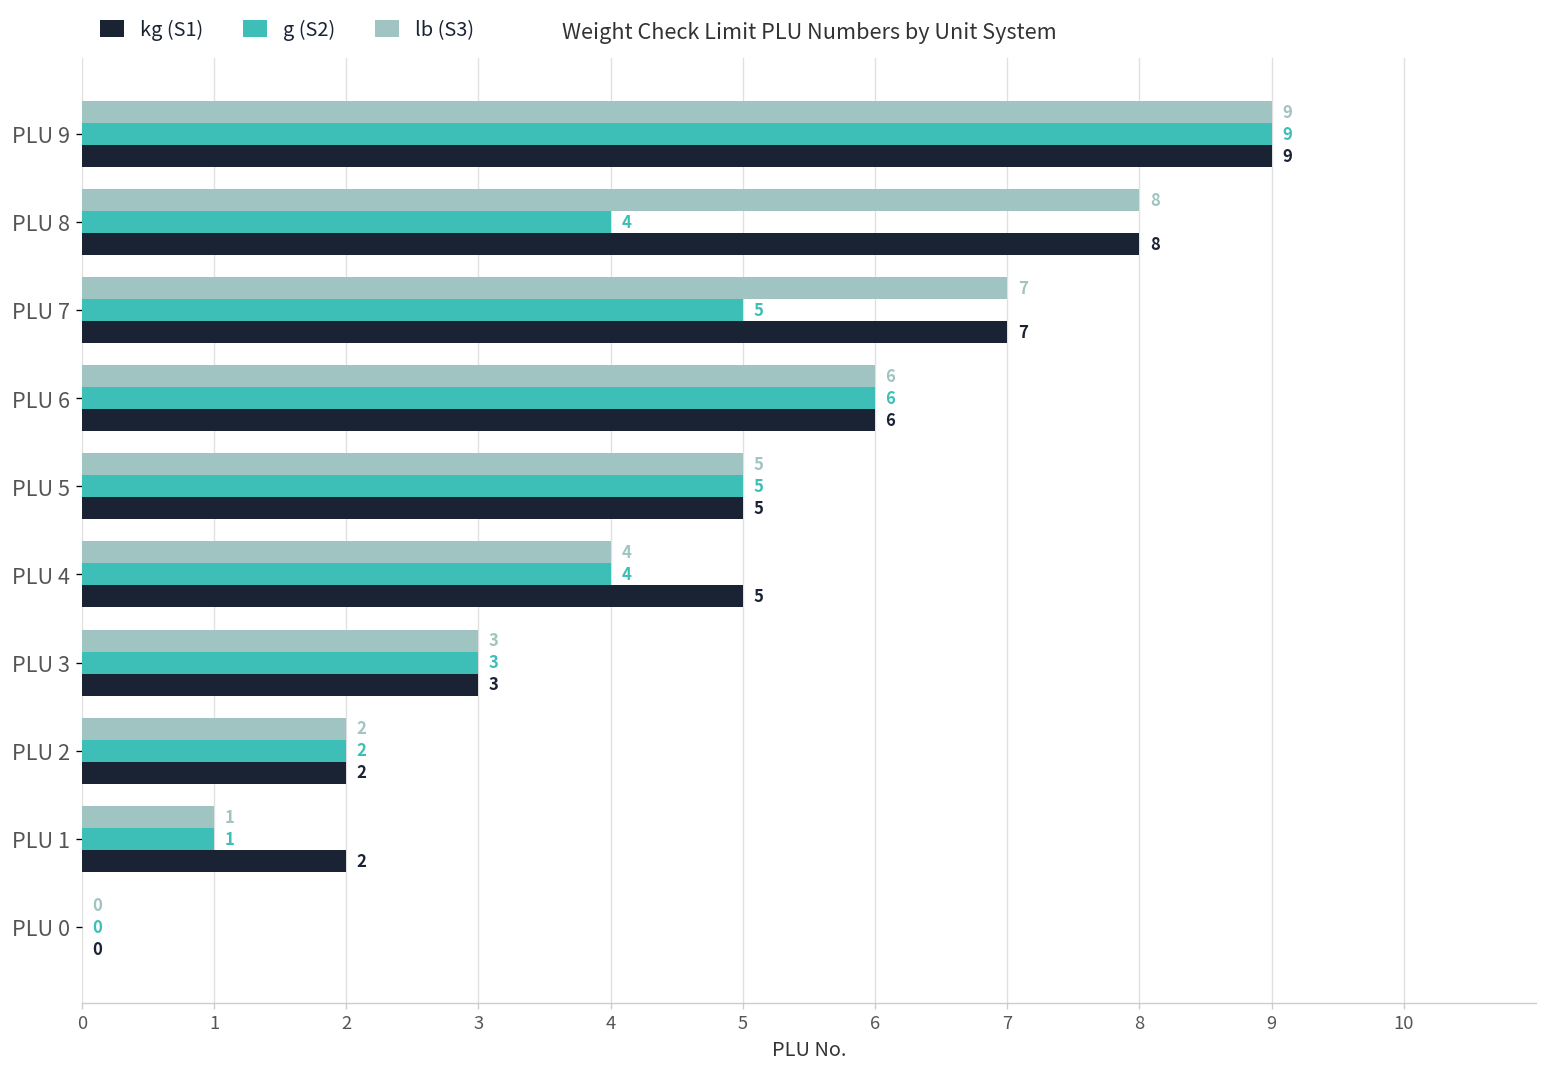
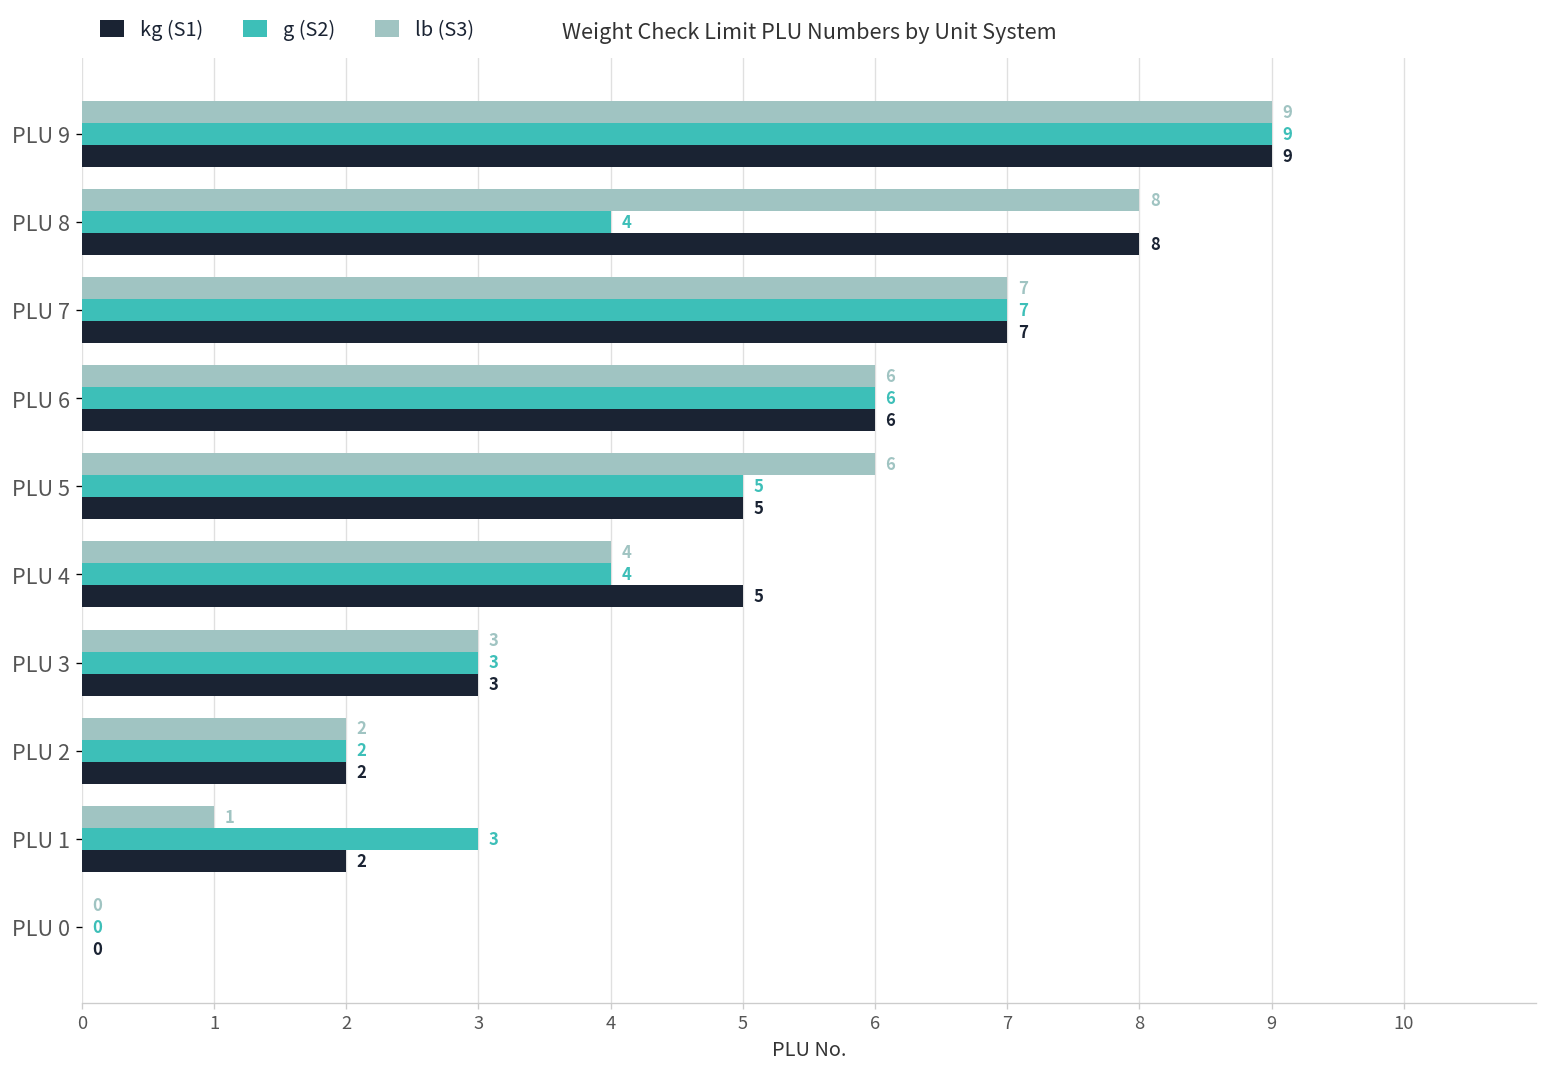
g (S2), PLU 7: 5 -> 7
lb (S3), PLU 5: 5 -> 6
g (S2), PLU 1: 1 -> 3
